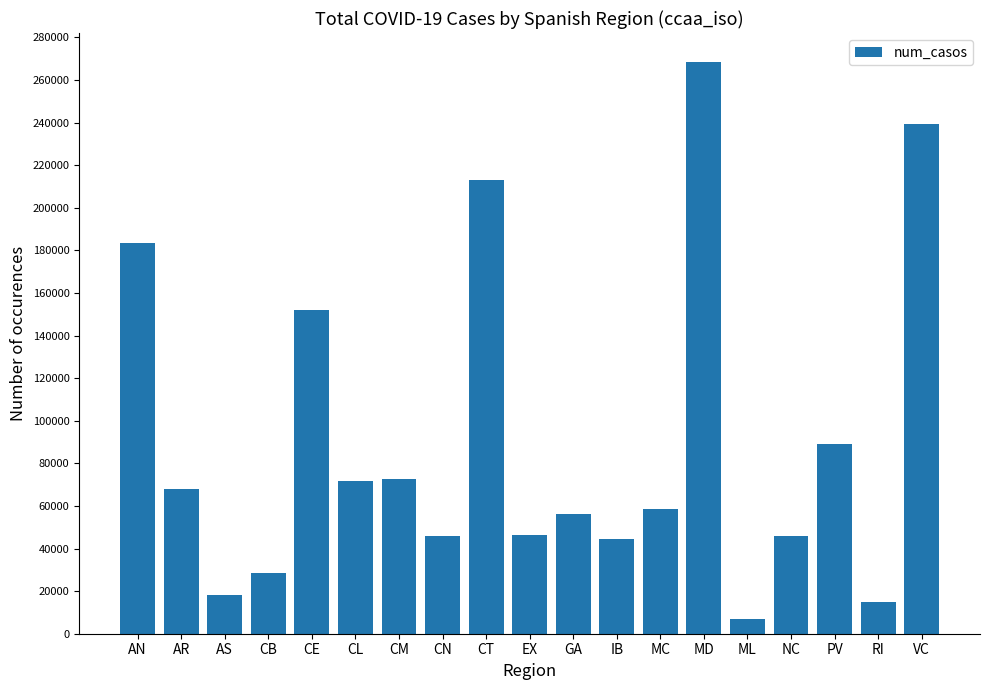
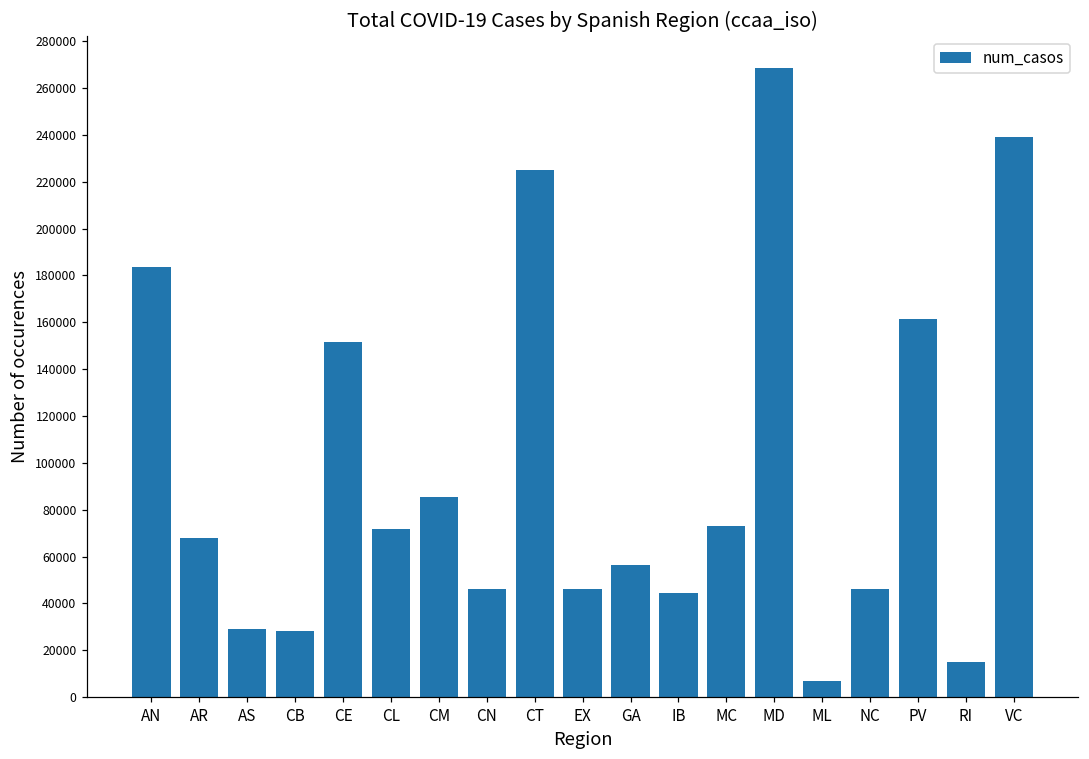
AS: 18000 -> 29000
CM: 73000 -> 85000
CT: 213000 -> 225000
MC: 59000 -> 73000
PV: 89000 -> 161000
